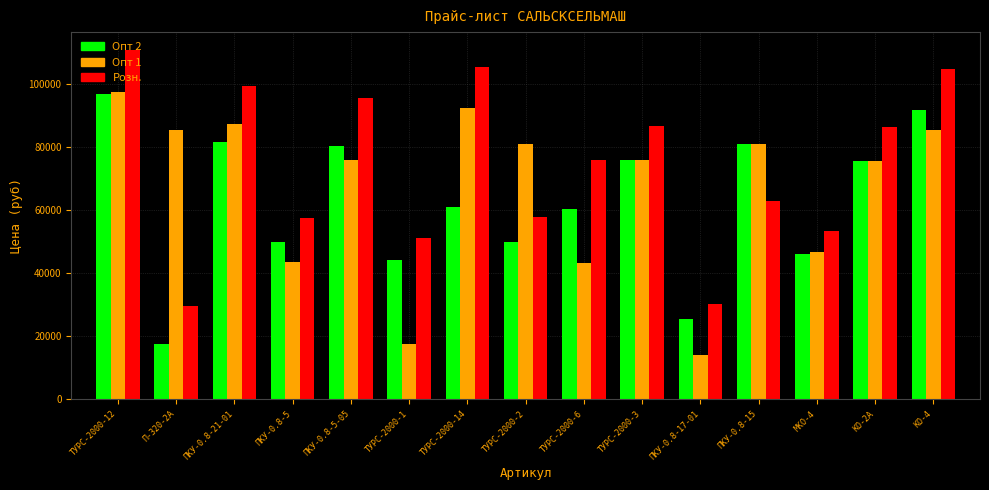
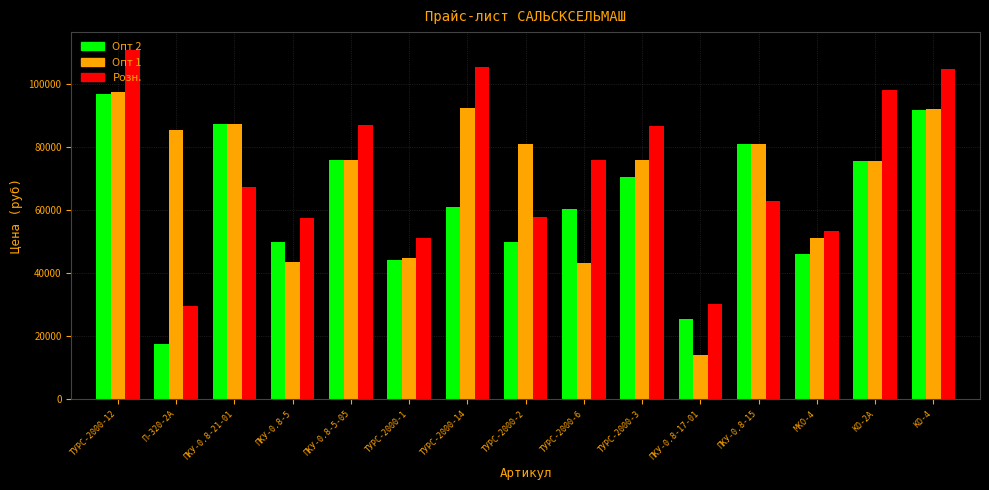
Опт 2, ПКУ-0.8-21-01: 82000 -> 87000
Розн., ПКУ-0.8-21-01: 100000 -> 67000
Опт 2, ПКУ-0.8-5-05: 80000 -> 76000
Розн., ПКУ-0.8-5-05: 96000 -> 87000
Опт 1, ТУРС-2000-1: 18000 -> 45000
Опт 2, ТУРС-2000-3: 76000 -> 71000
Опт 1, МКО-4: 47000 -> 51000
Розн., КО-2А: 86000 -> 98000
Опт 1, КО-4: 86000 -> 92000
